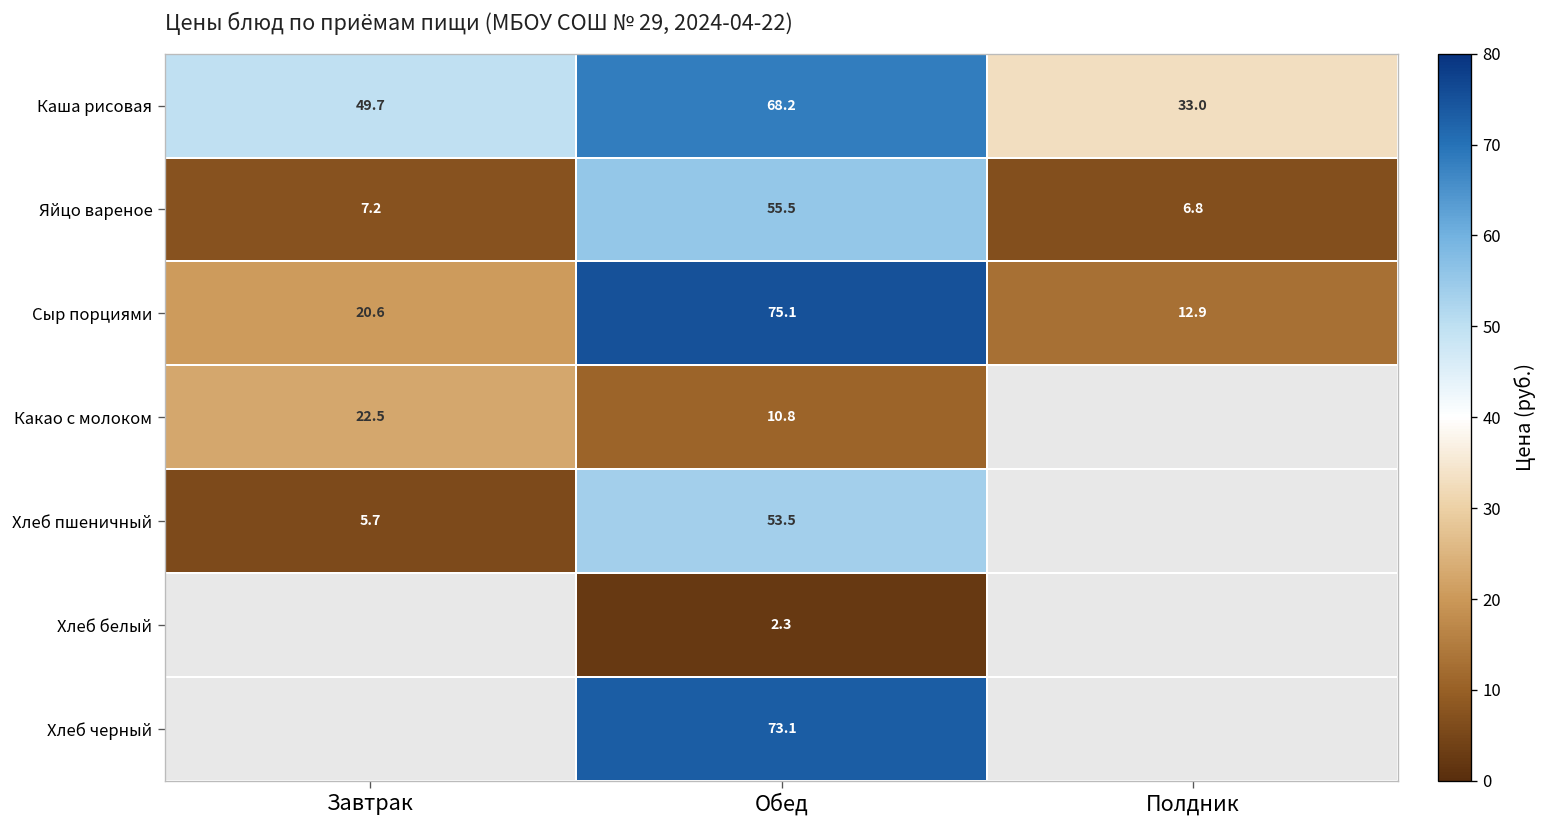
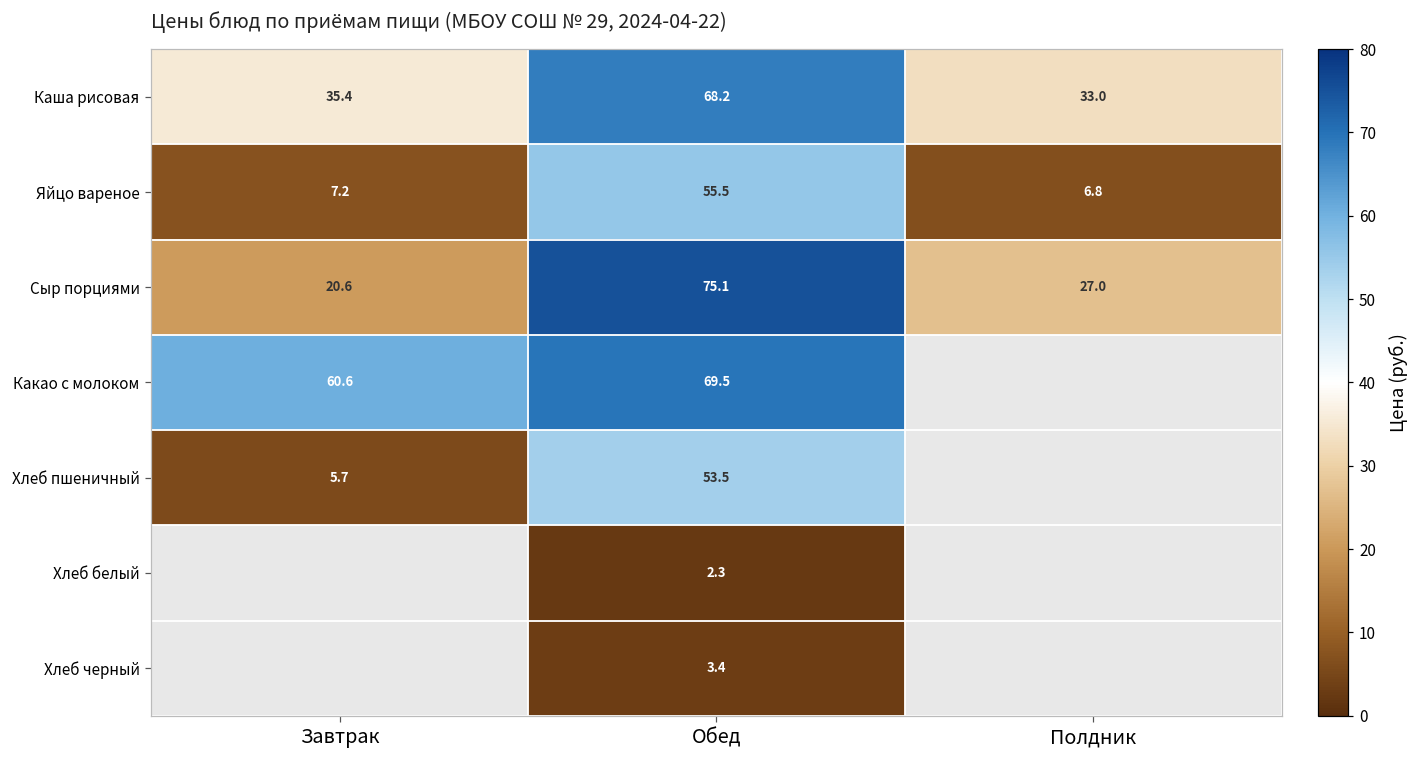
Каша рисовая, Завтрак: 49.7 -> 35.4
Сыр порциями, Полдник: 12.9 -> 27.0
Какао с молоком, Завтрак: 22.5 -> 60.6
Какао с молоком, Обед: 10.8 -> 69.5
Хлеб черный, Обед: 73.1 -> 3.4
